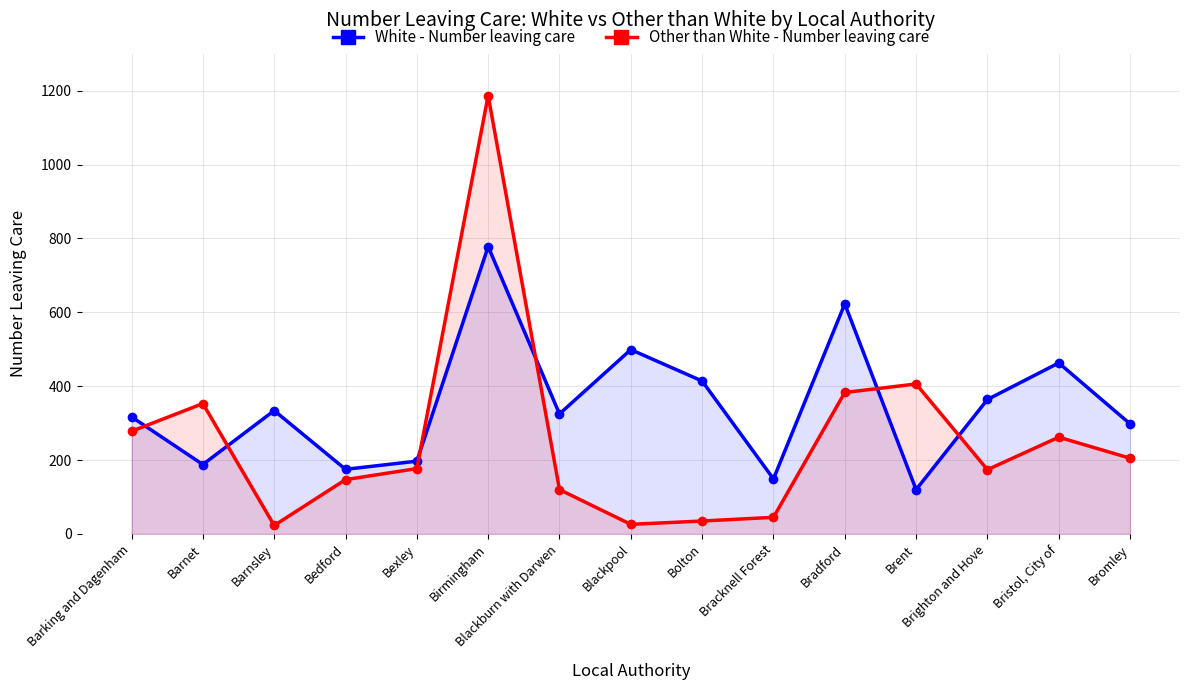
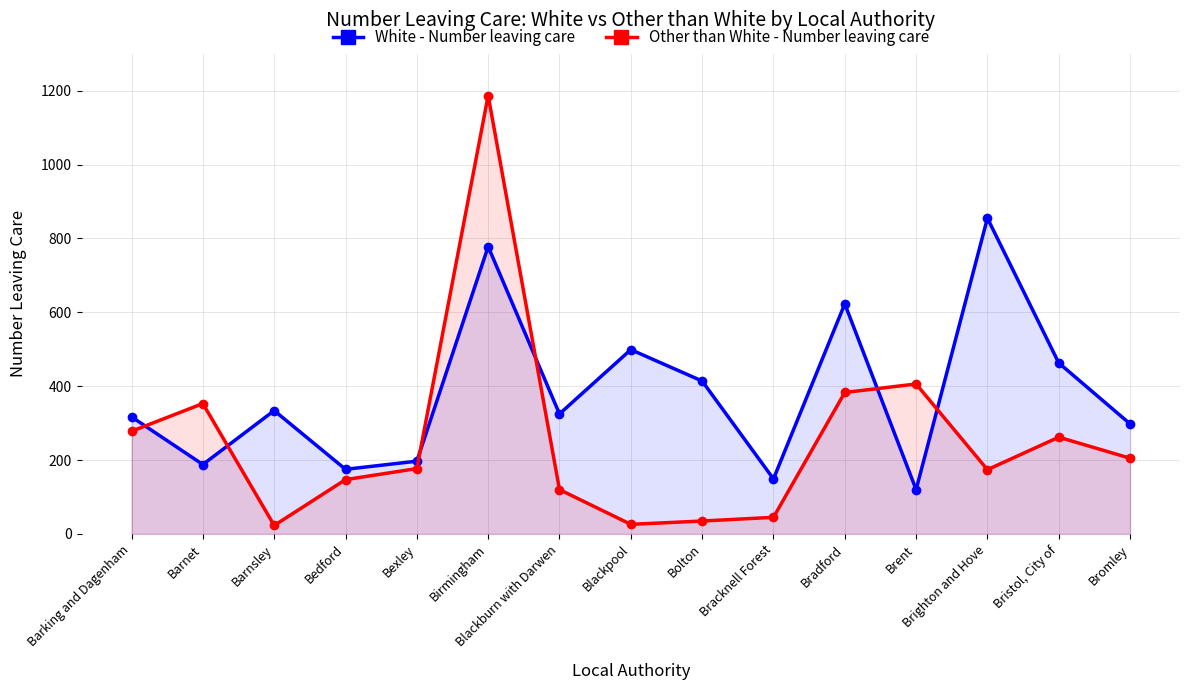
White - Number leaving care, Brighton and Hove: 360 -> 860
